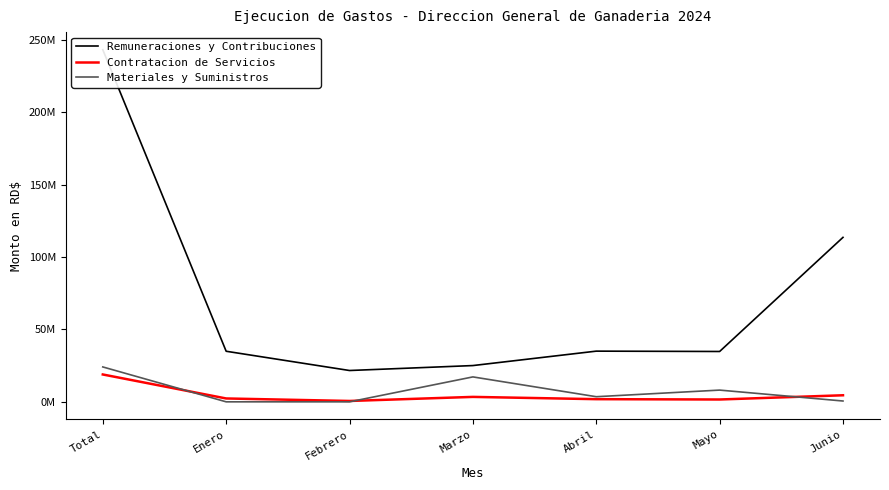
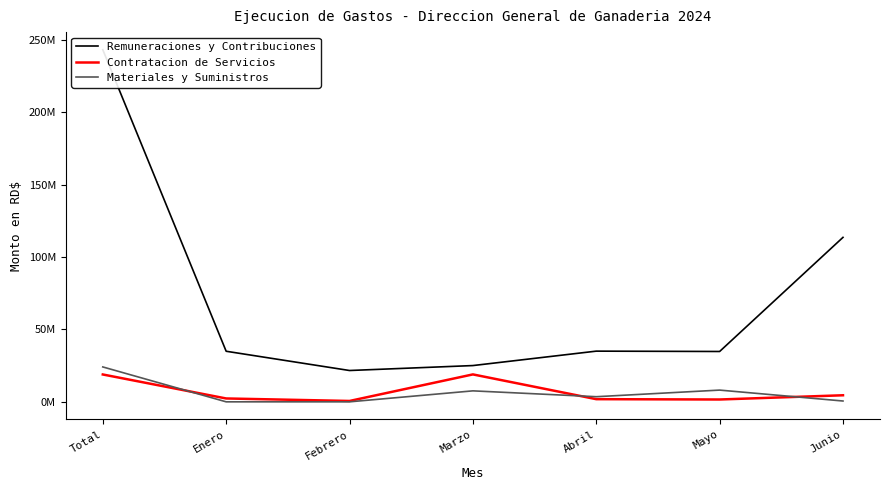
Contratacion de Servicios, Marzo: 3000000 -> 19000000
Materiales y Suministros, Marzo: 17000000 -> 8000000
